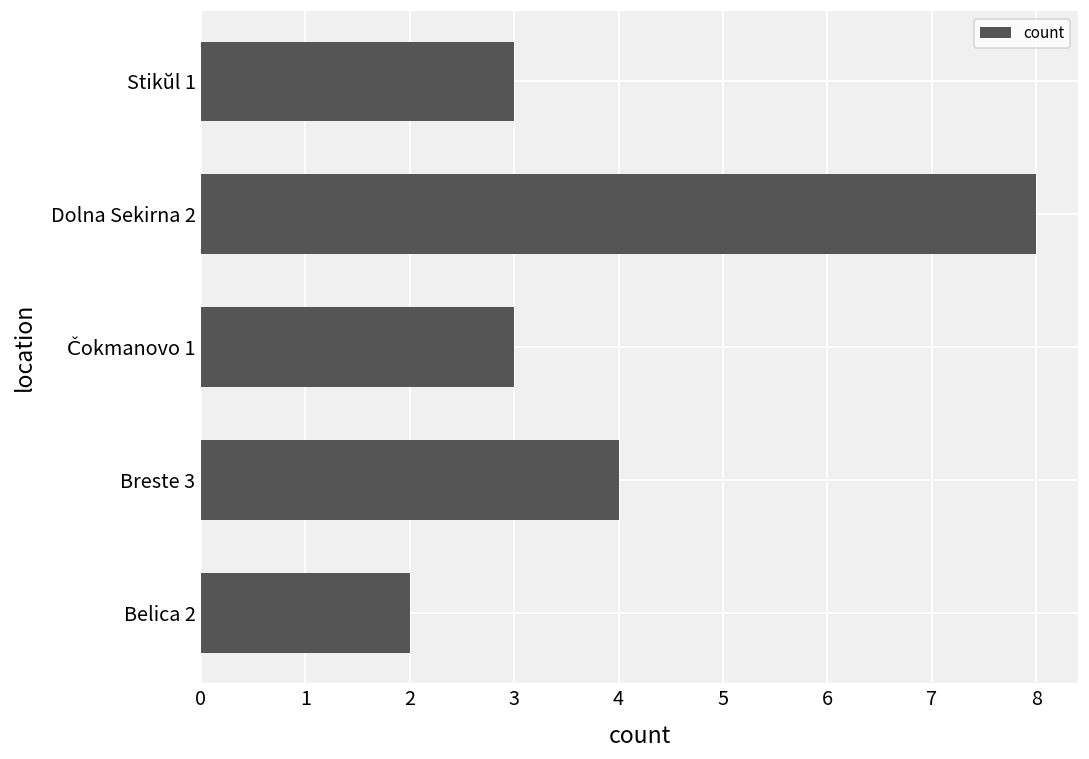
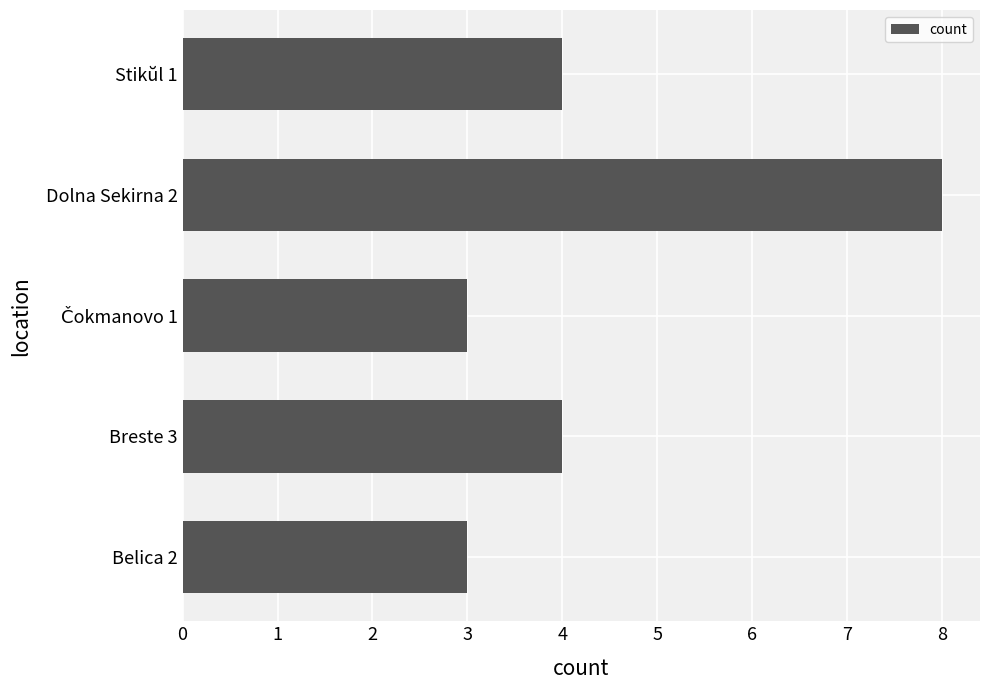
Stikŭl 1: 3 -> 4
Belica 2: 2 -> 3
